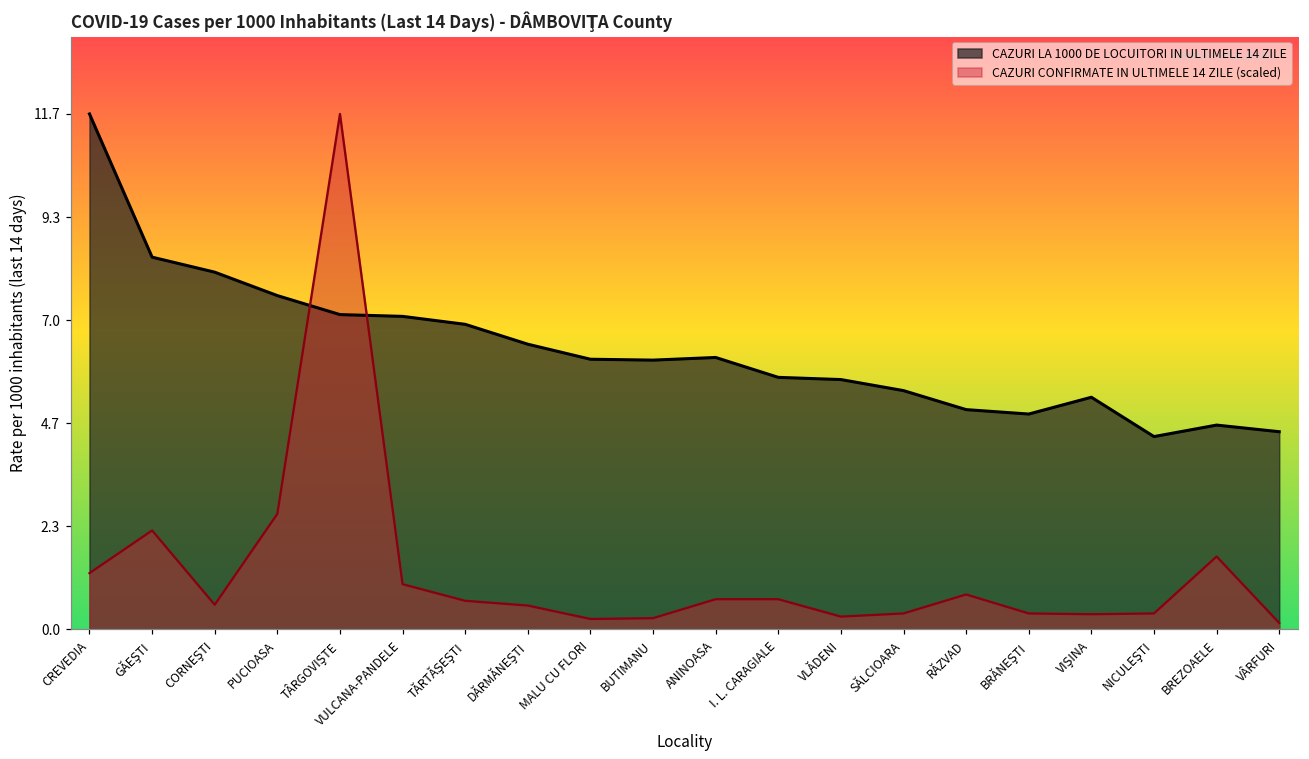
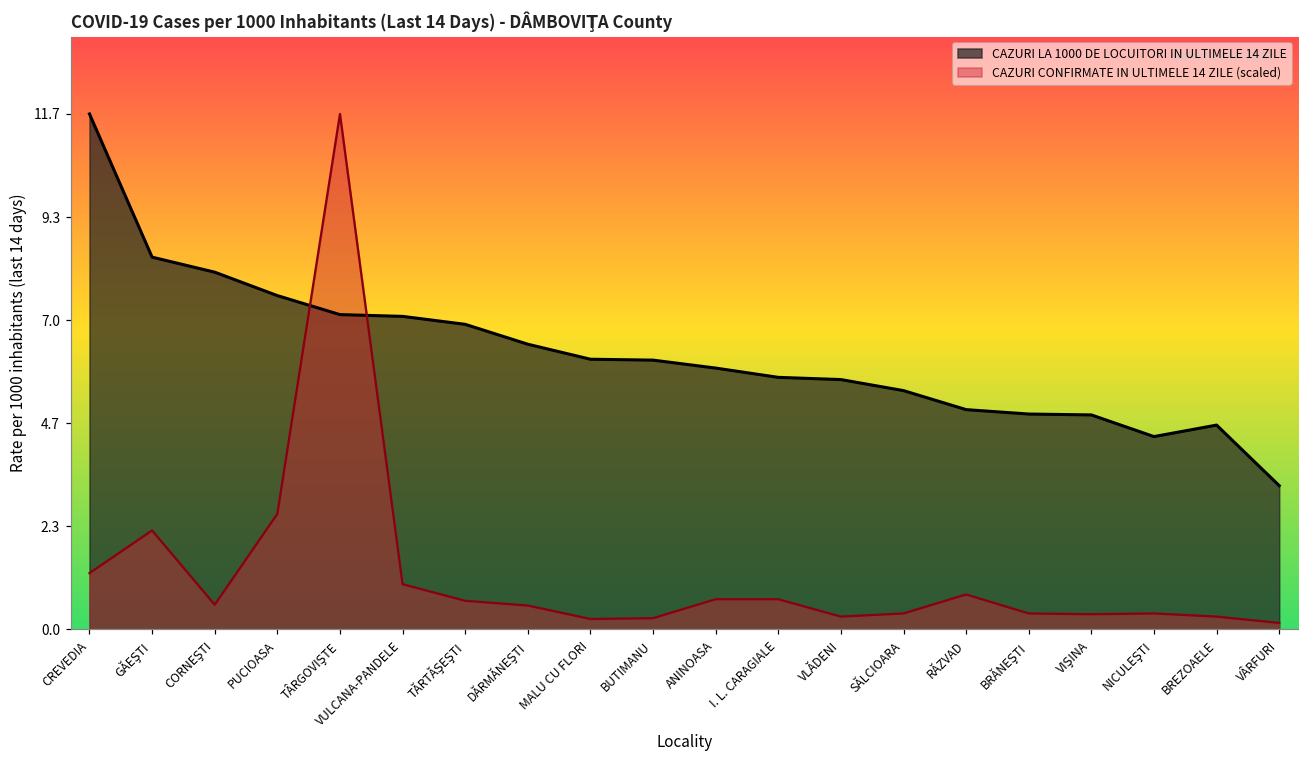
CAZURI LA 1000 DE LOCUITORI IN ULTIMELE 14 ZILE, ANINOASA: 6.2 -> 5.9
CAZURI LA 1000 DE LOCUITORI IN ULTIMELE 14 ZILE, VIŞINA: 5.3 -> 4.9
CAZURI CONFIRMATE IN ULTIMELE 14 ZILE (scaled), BREZOAELE: 1.6 -> 0.3
CAZURI LA 1000 DE LOCUITORI IN ULTIMELE 14 ZILE, VÂRFURI: 4.5 -> 3.3
